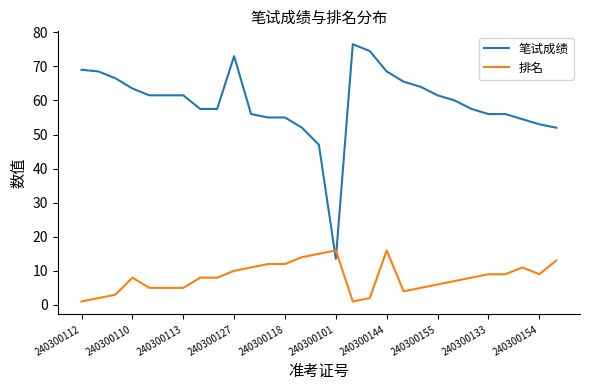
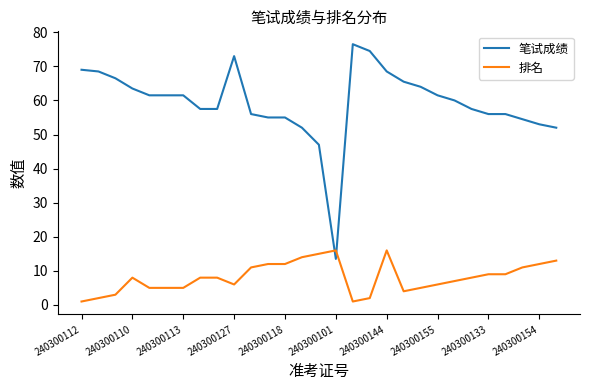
排名, 240300127: 10 -> 6
排名, 240300154: 9 -> 12
